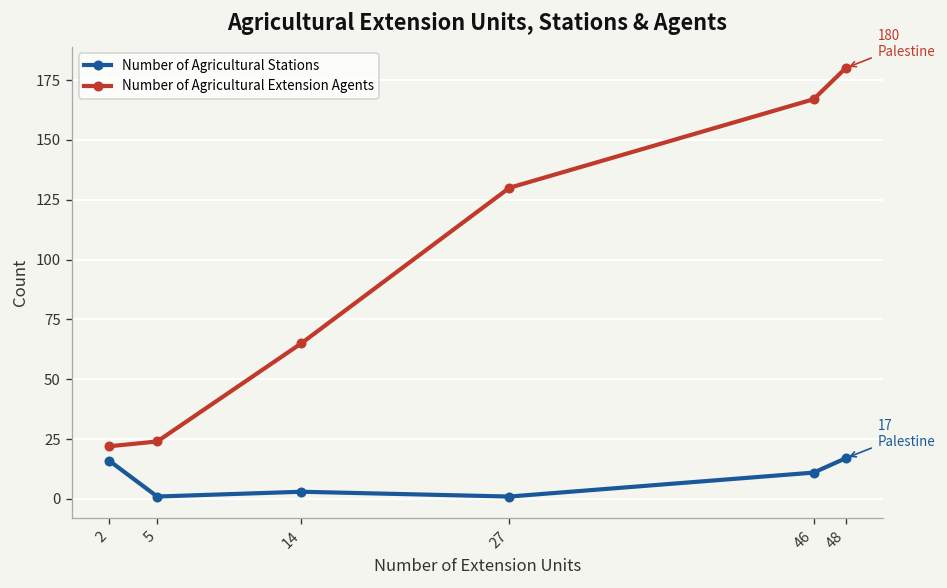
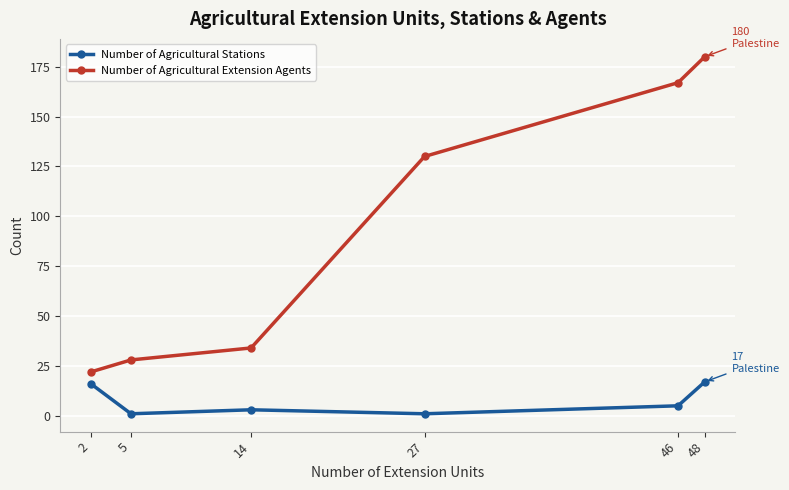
Number of Agricultural Extension Agents, 5: 24 -> 28
Number of Agricultural Extension Agents, 14: 65 -> 34
Number of Agricultural Stations, 46: 11 -> 5
